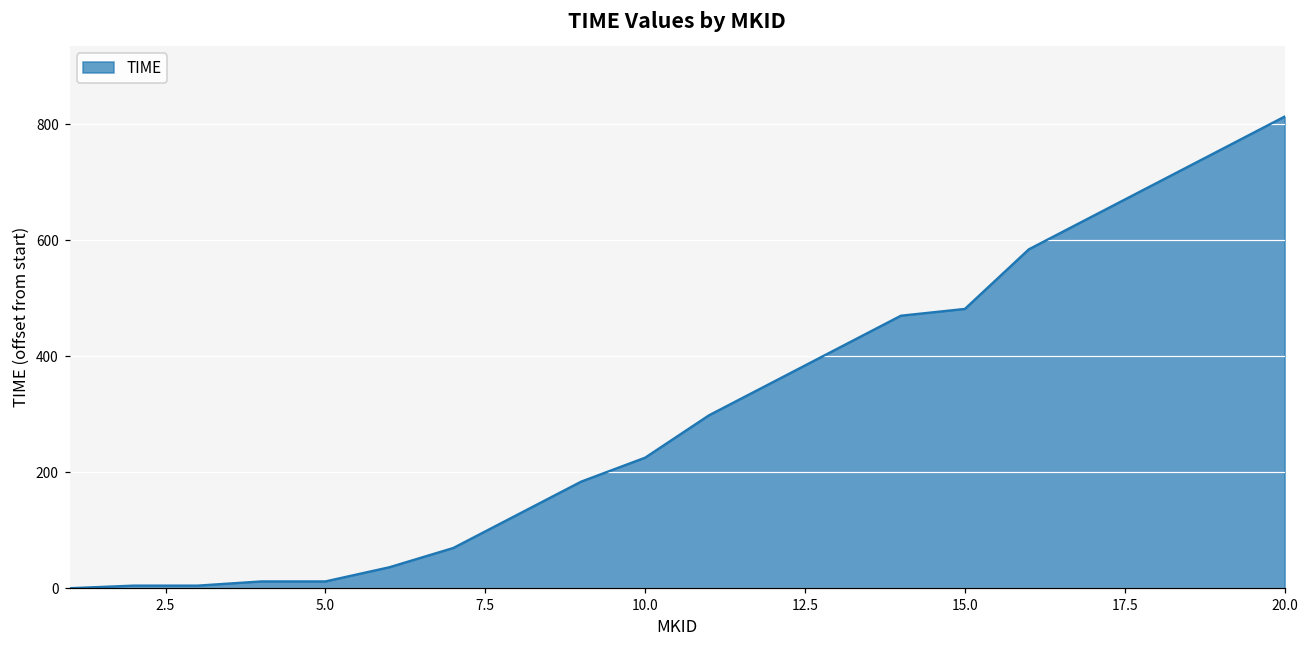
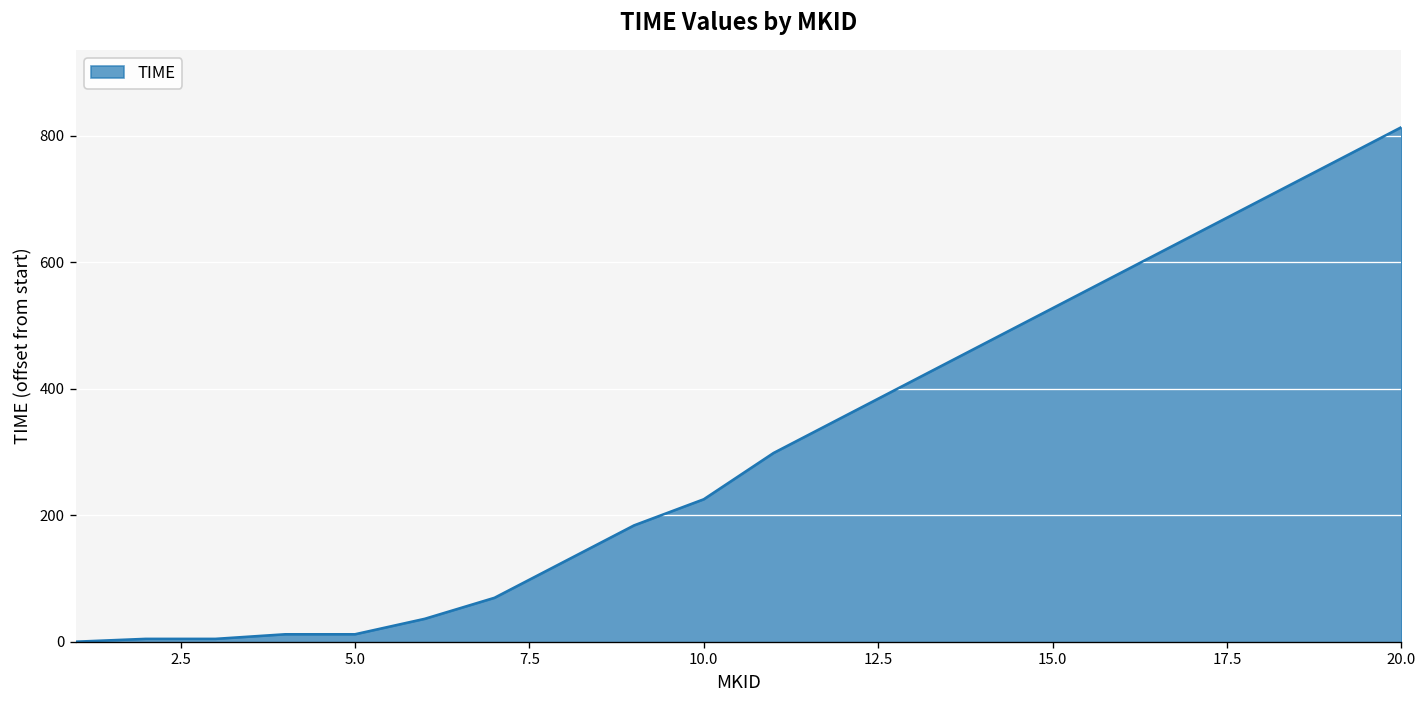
15.0: 480 -> 530
